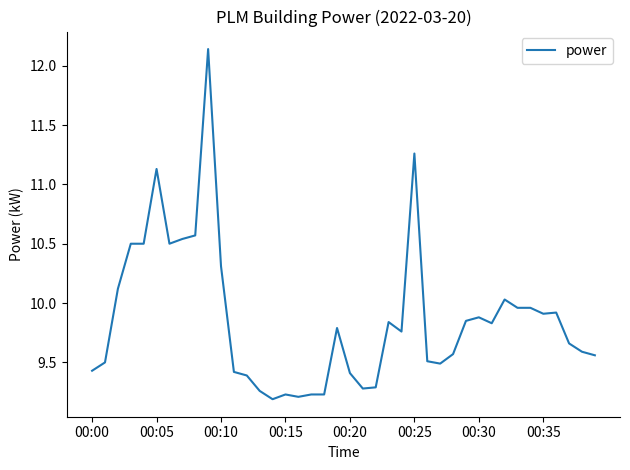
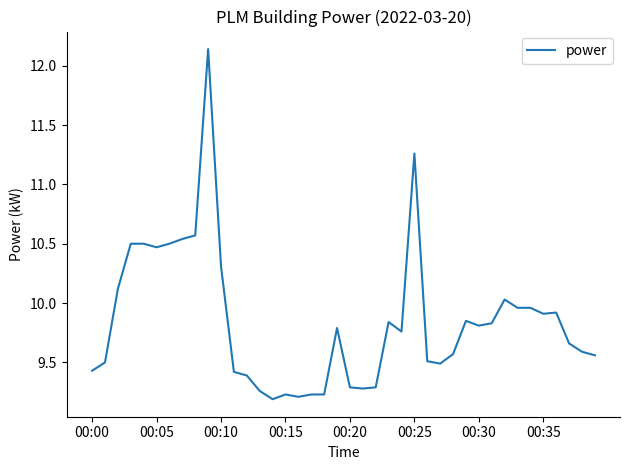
00:05: 11.13 -> 10.47
00:20: 9.41 -> 9.29
00:30: 9.88 -> 9.81
